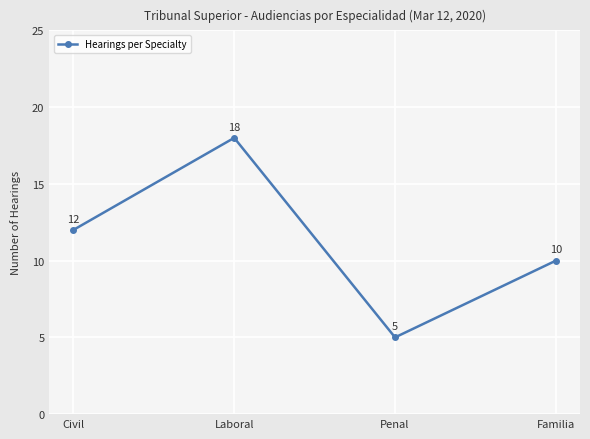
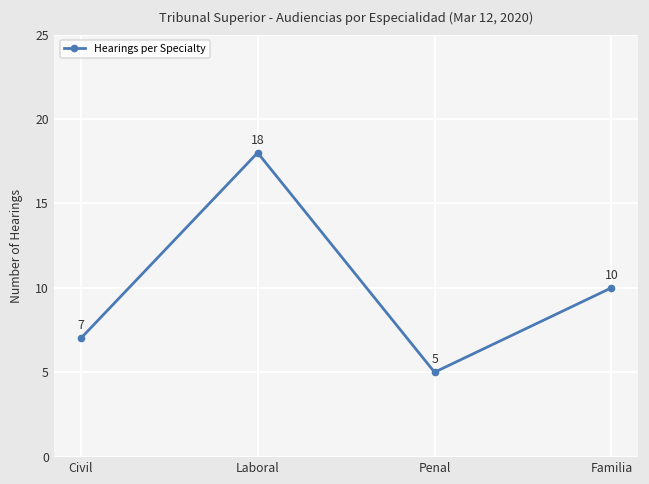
Civil: 12 -> 7
